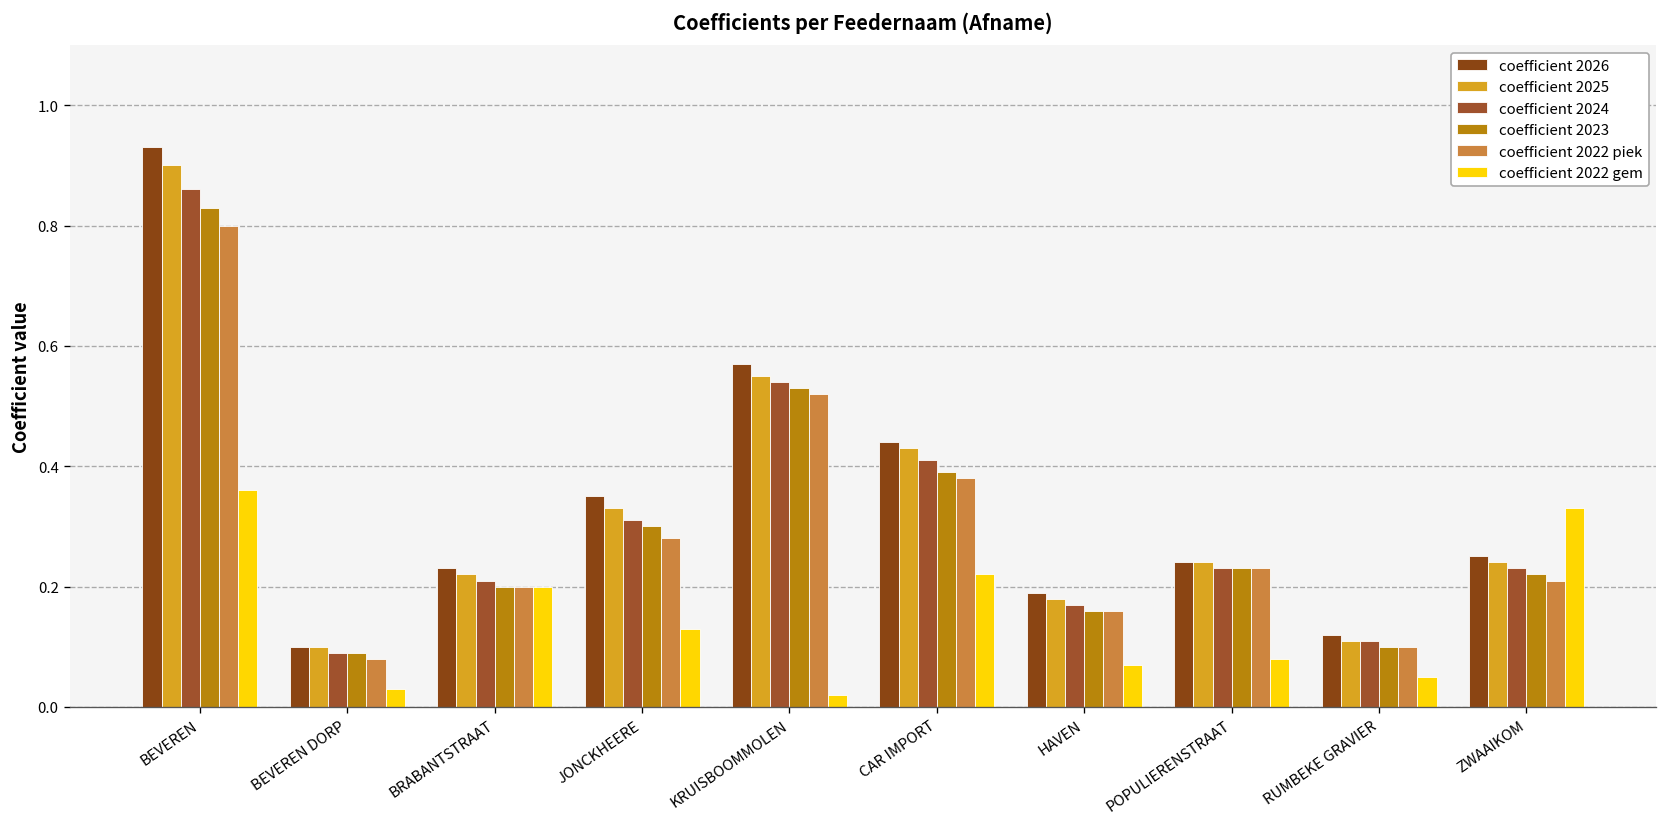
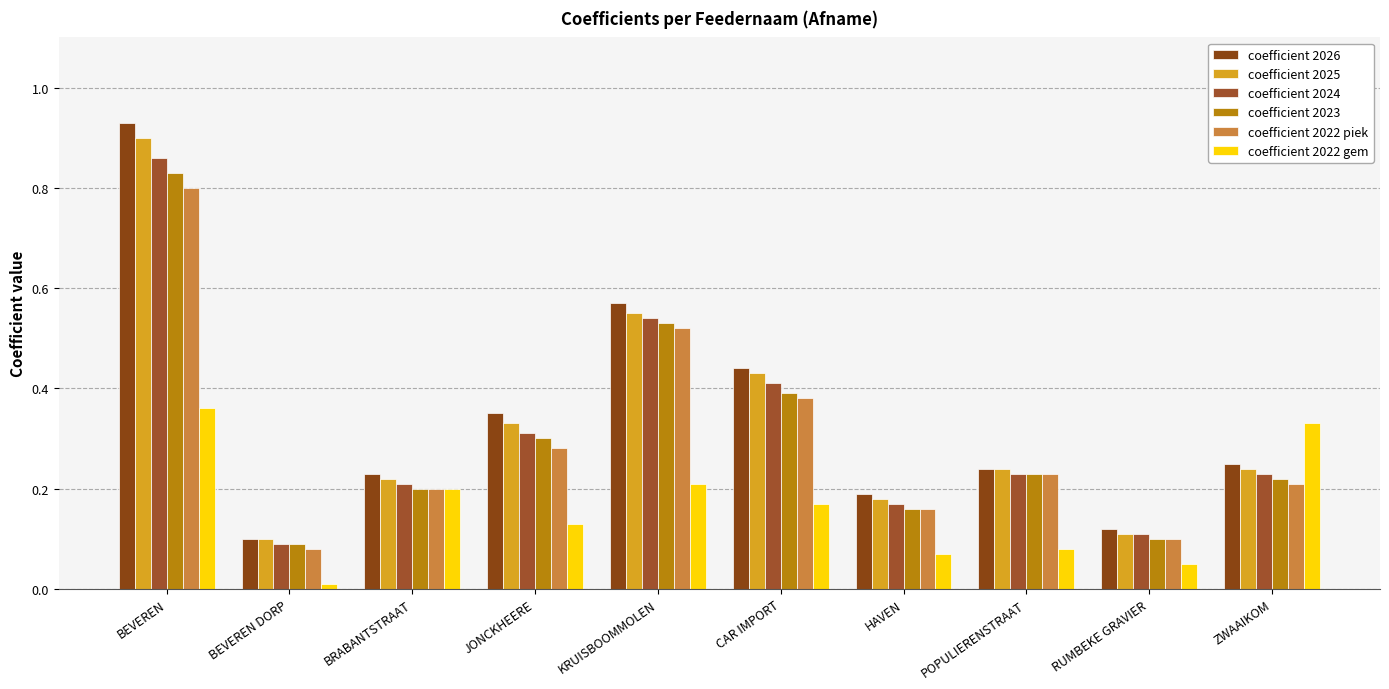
coefficient 2022 gem, BEVEREN DORP: 0.03 -> 0.01
coefficient 2022 gem, KRUISBOOMMOLEN: 0.02 -> 0.21
coefficient 2022 gem, CAR IMPORT: 0.22 -> 0.17
